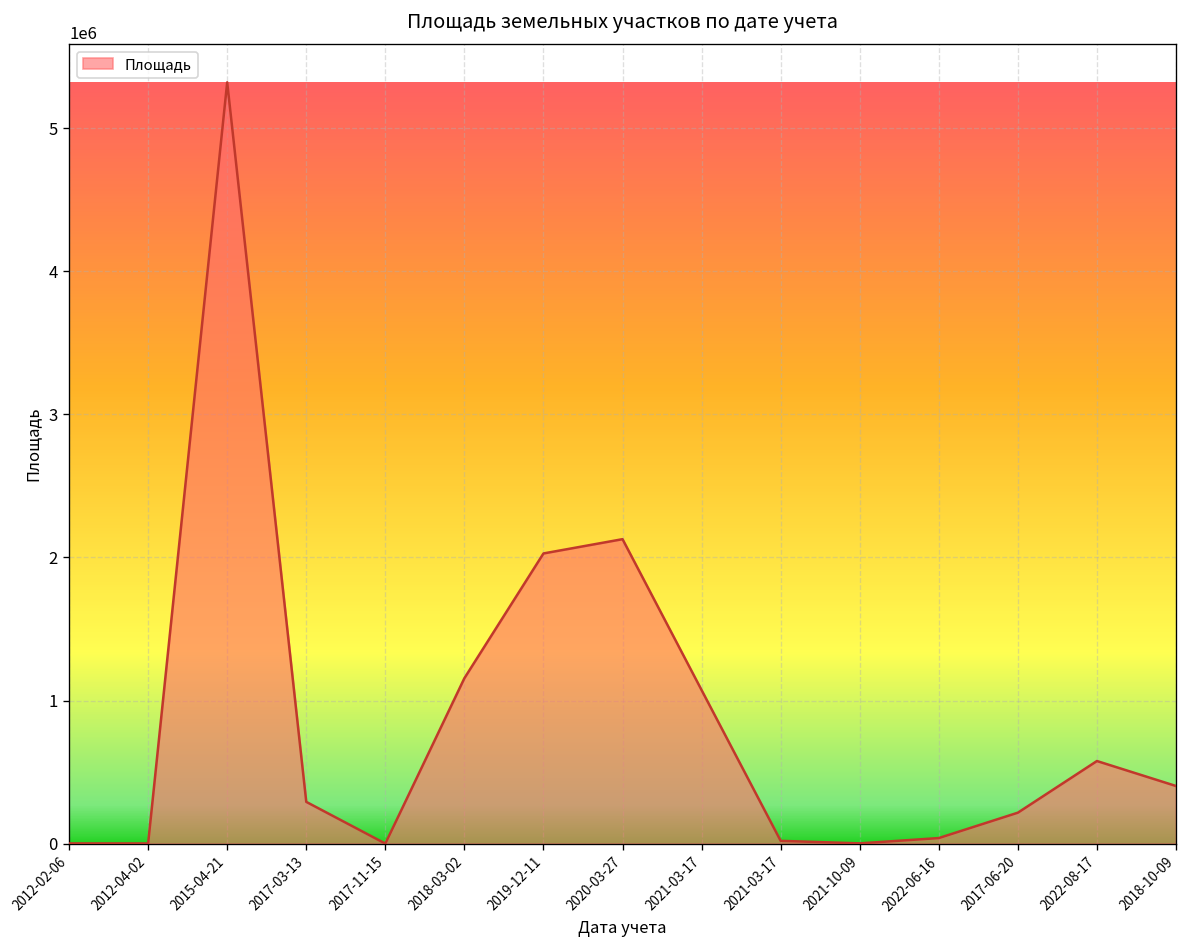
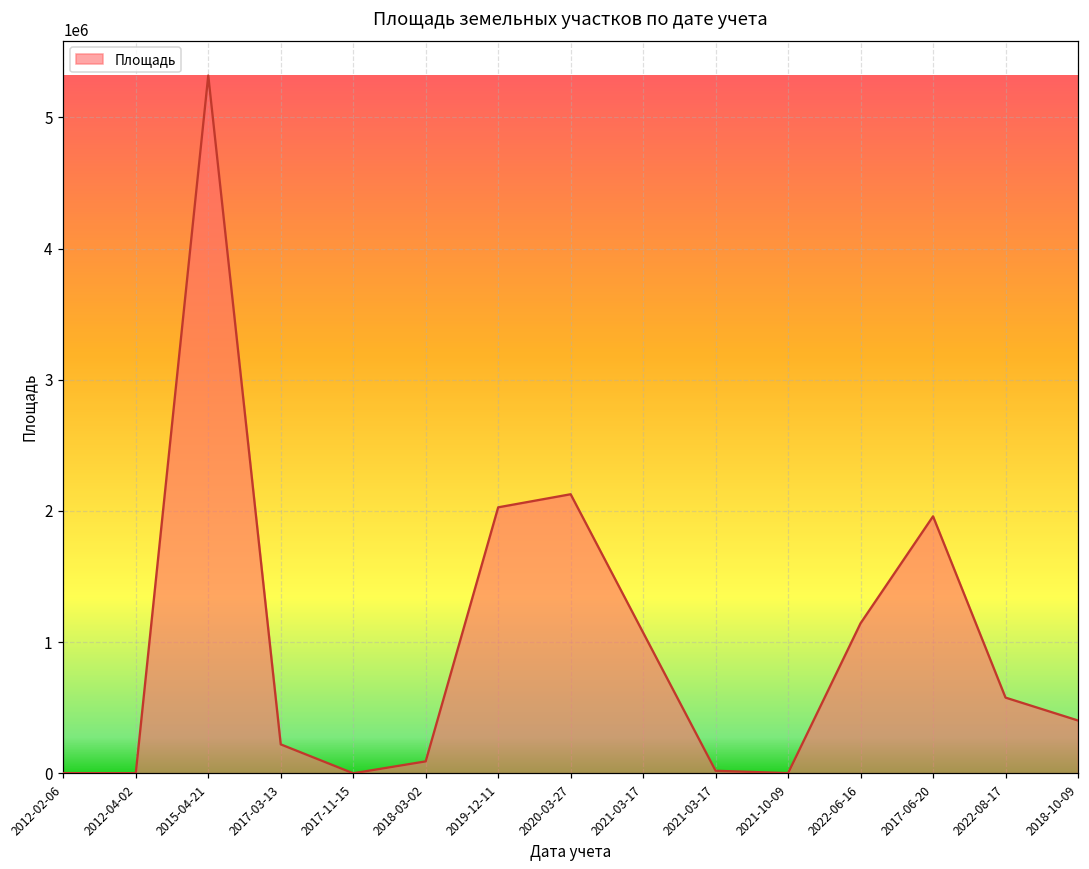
2017-03-13: 290000 -> 220000
2018-03-02: 1160000 -> 90000
2022-06-16: 40000 -> 1140000
2017-06-20: 220000 -> 1960000
